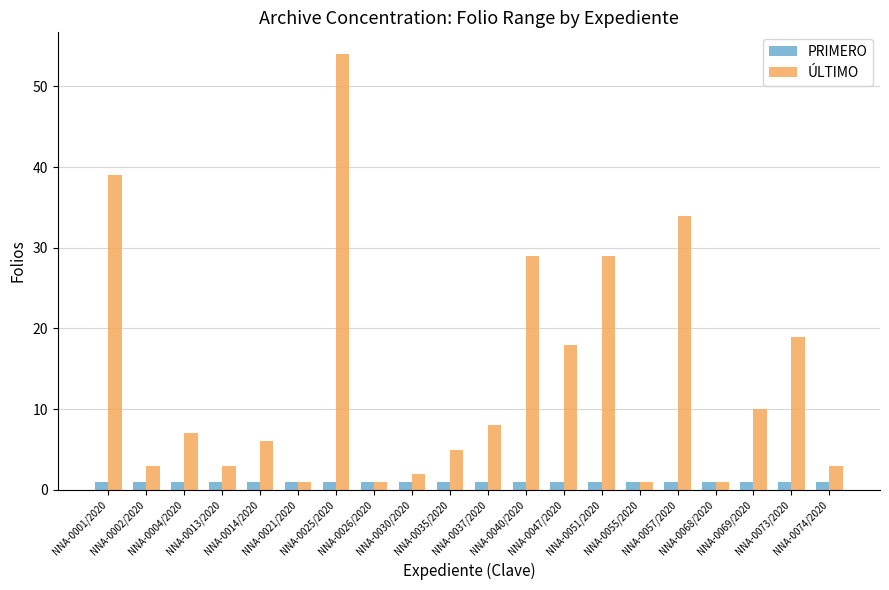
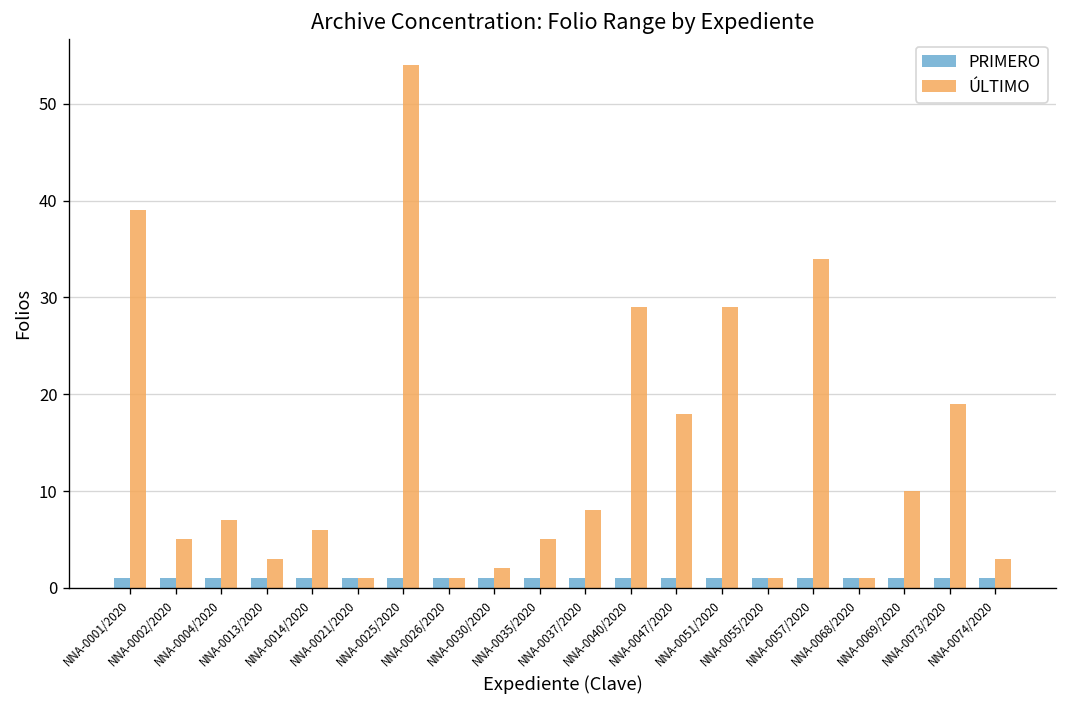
ÚLTIMO, NNA-0002/2020: 3 -> 5
